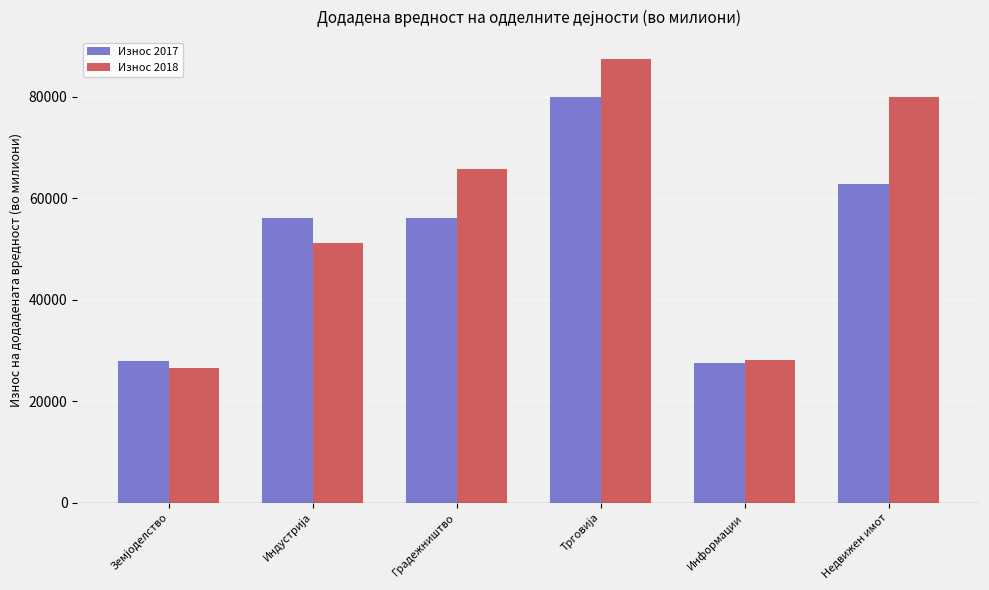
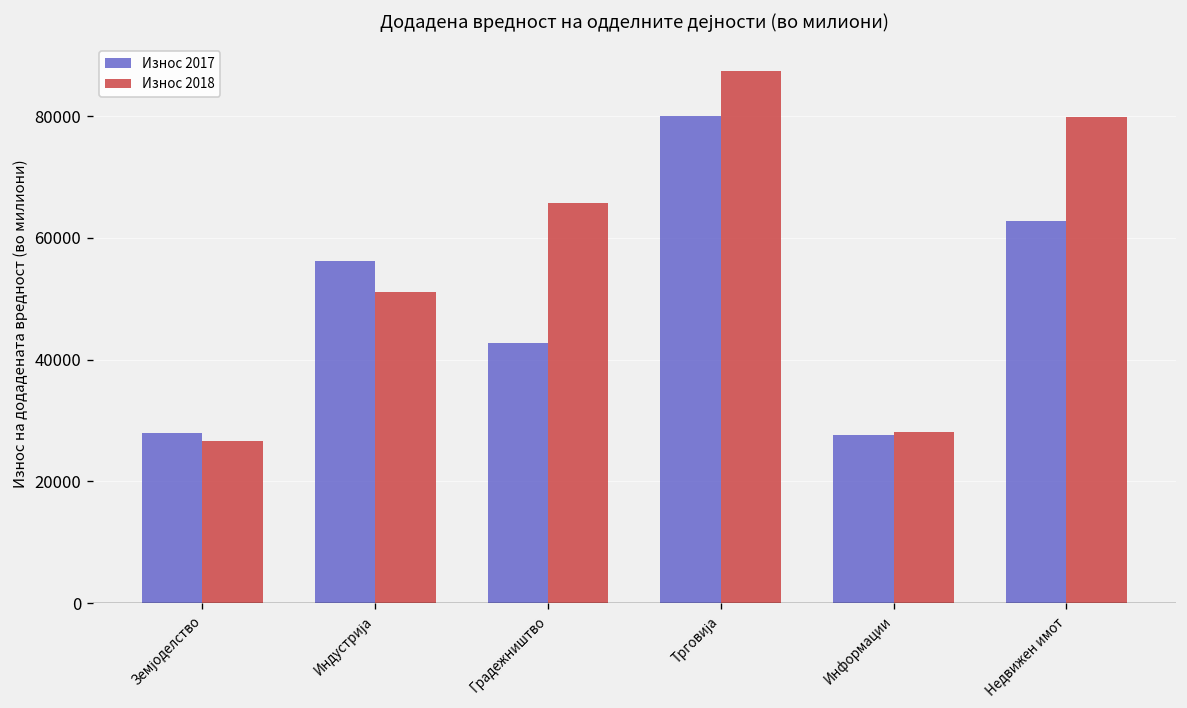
Износ 2017, Градежништво: 56000 -> 43000
